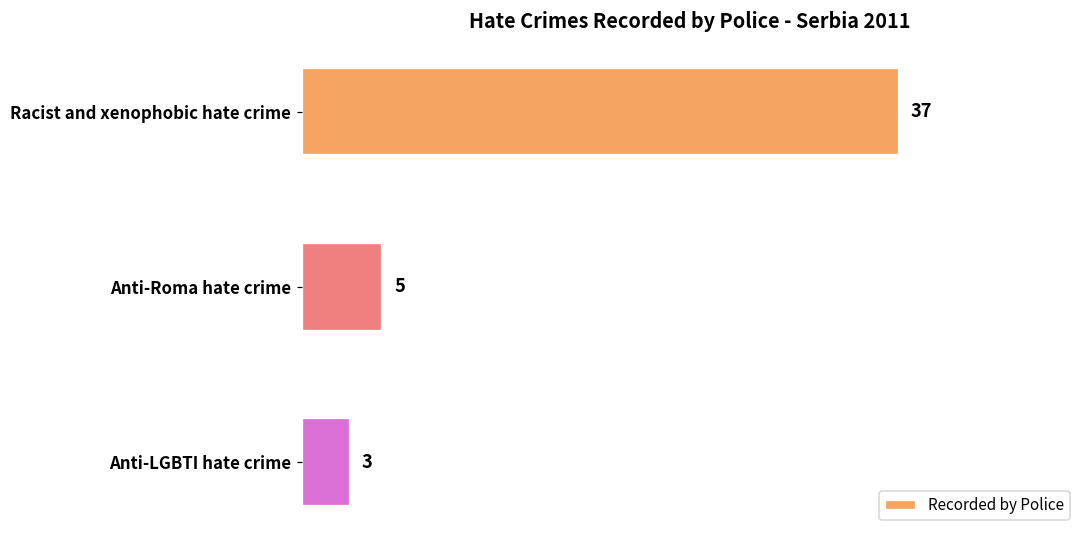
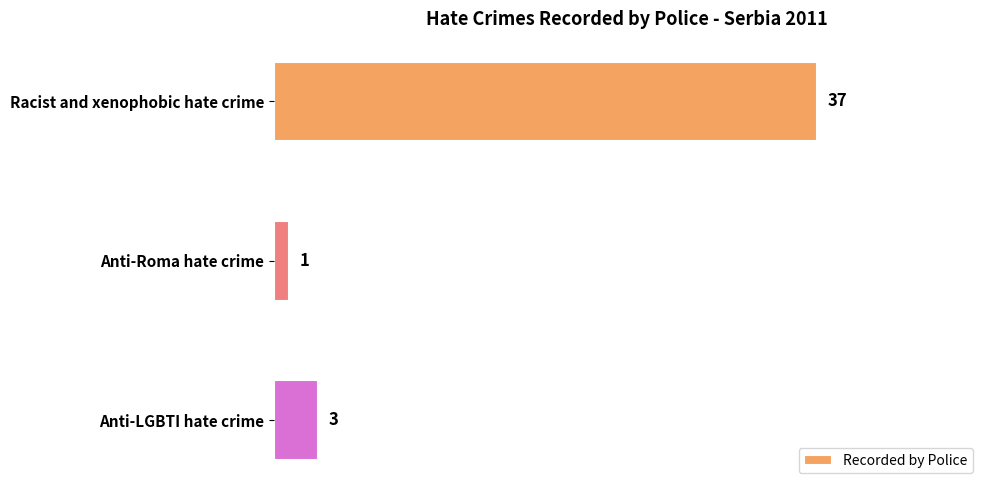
Anti-Roma hate crime: 5 -> 1
